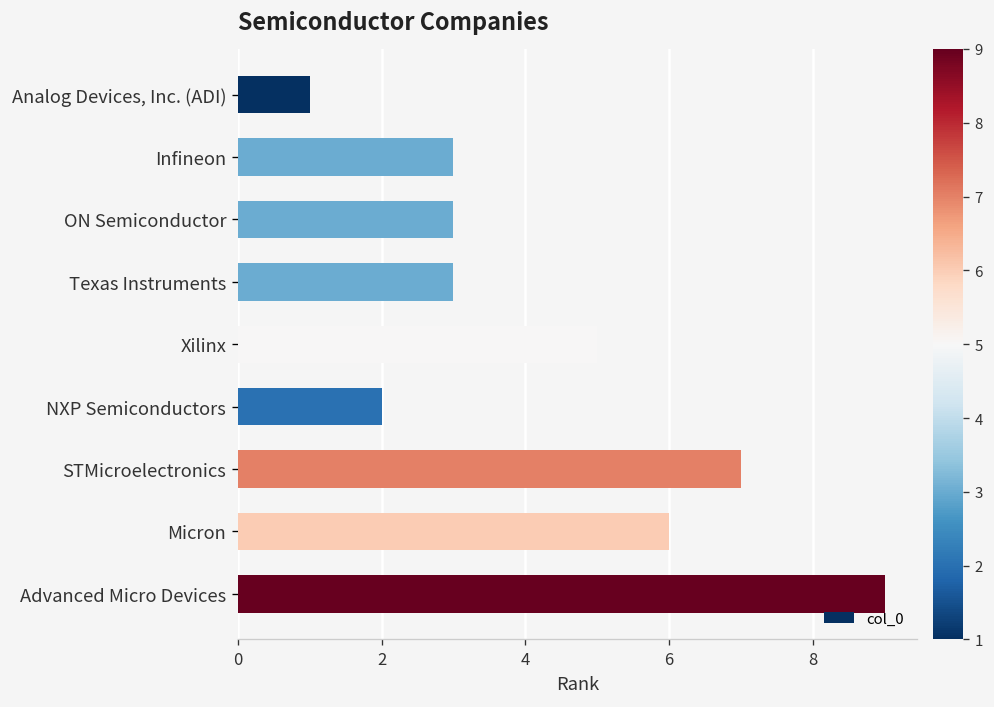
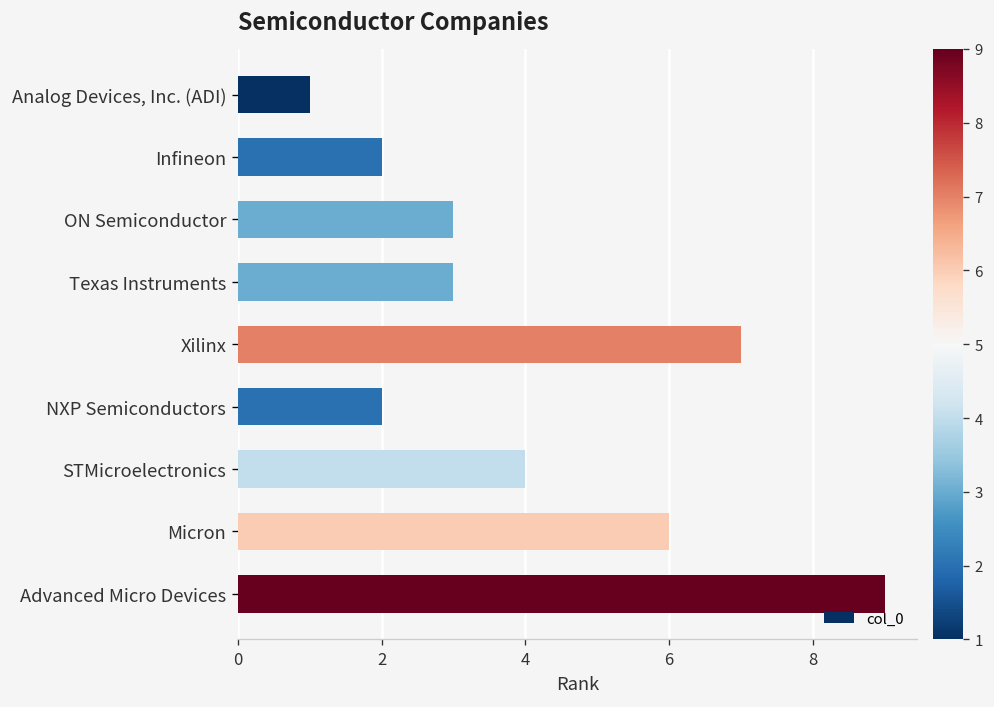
Infineon: 3 -> 2
Xilinx: 5 -> 7
STMicroelectronics: 7 -> 4
